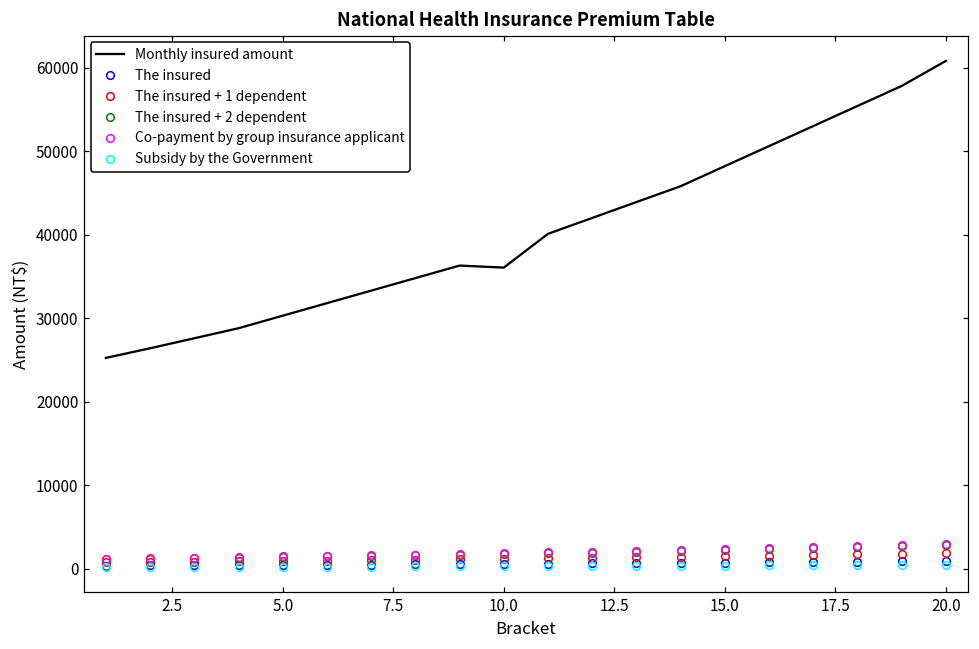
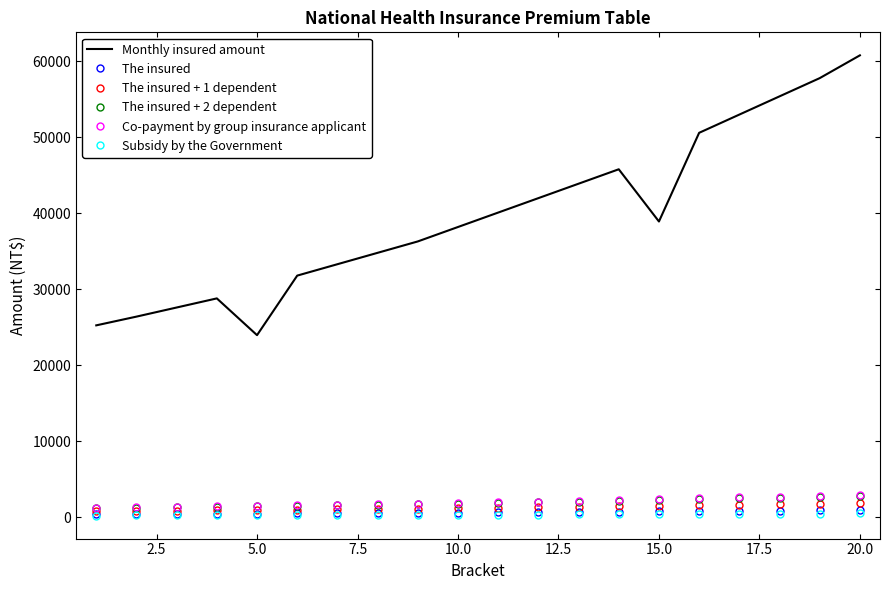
Monthly insured amount, 5.0: 30000 -> 24000
Monthly insured amount, 10.0: 36000 -> 38000
Monthly insured amount, 15.0: 48000 -> 39000
